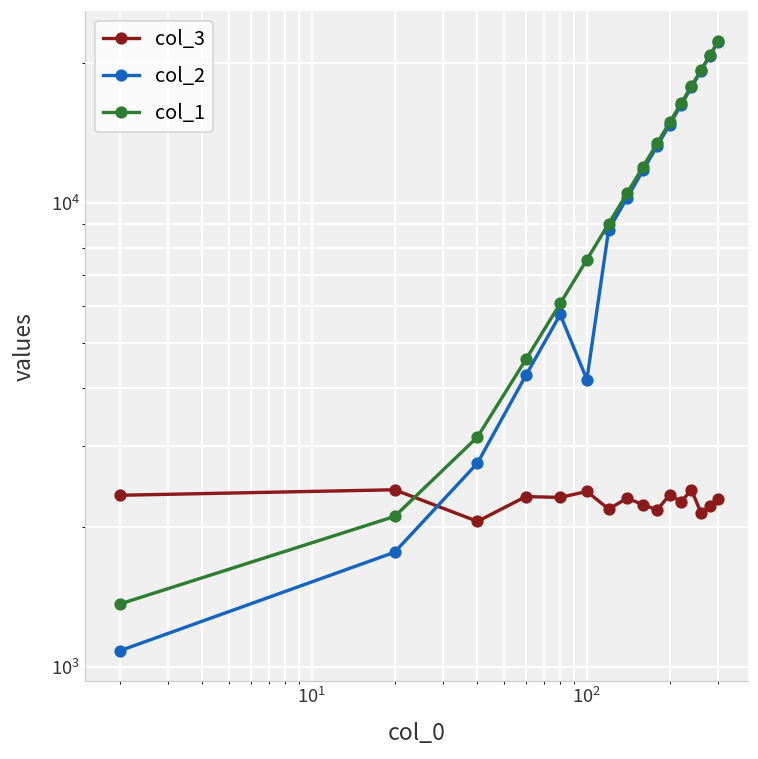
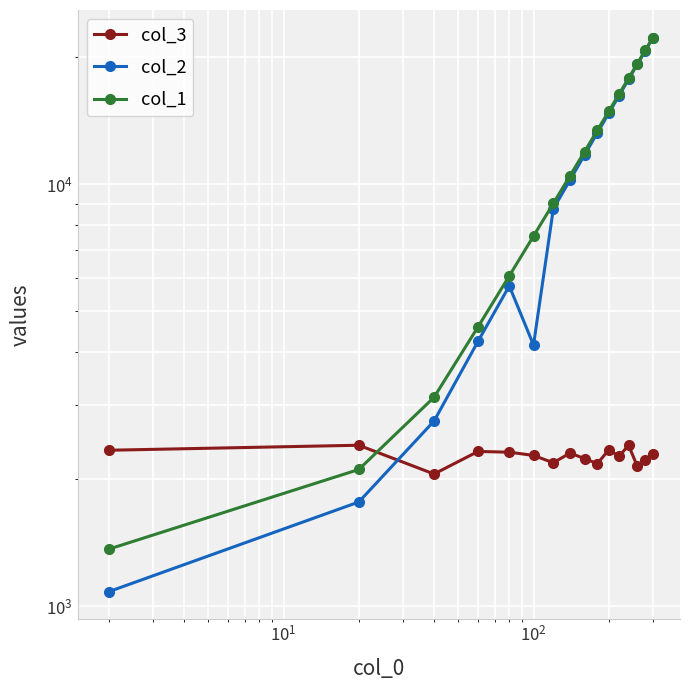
col_3, 10^2: 2400 -> 2300
